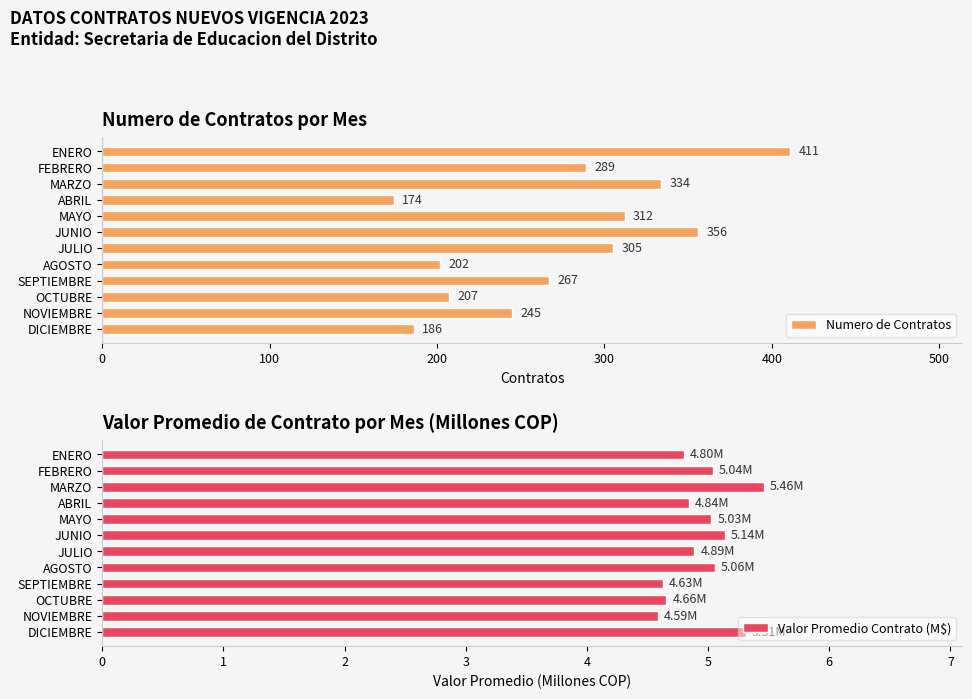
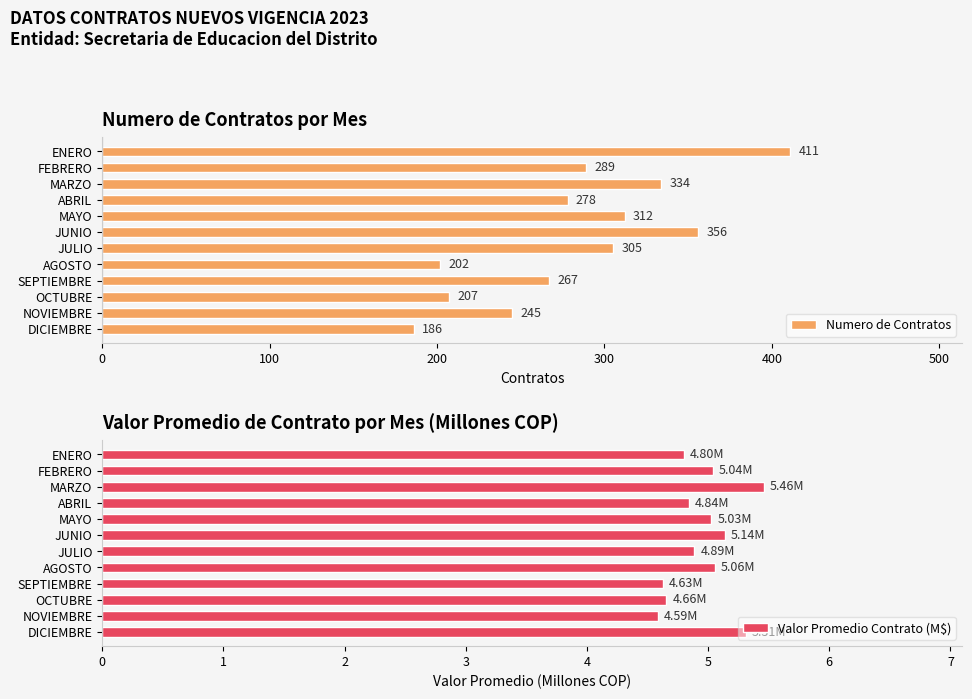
Numero de Contratos por Mes, ABRIL: 174 -> 278
